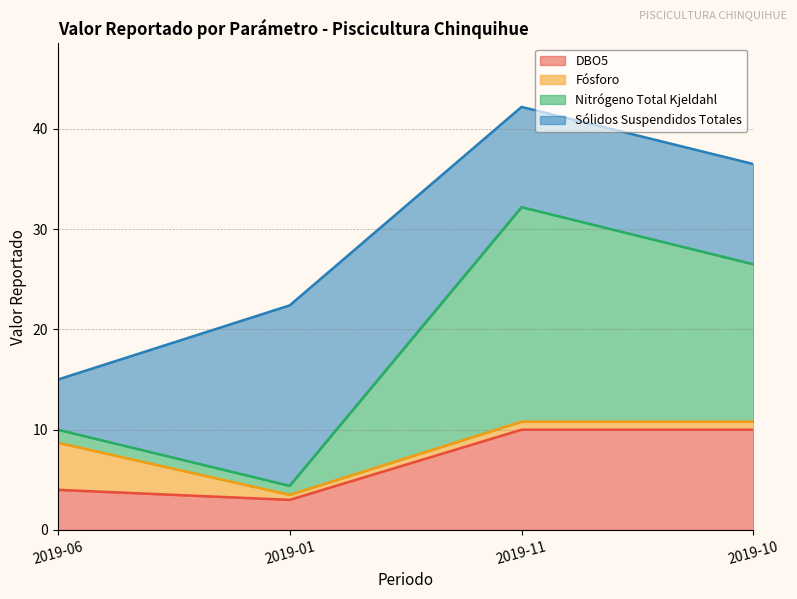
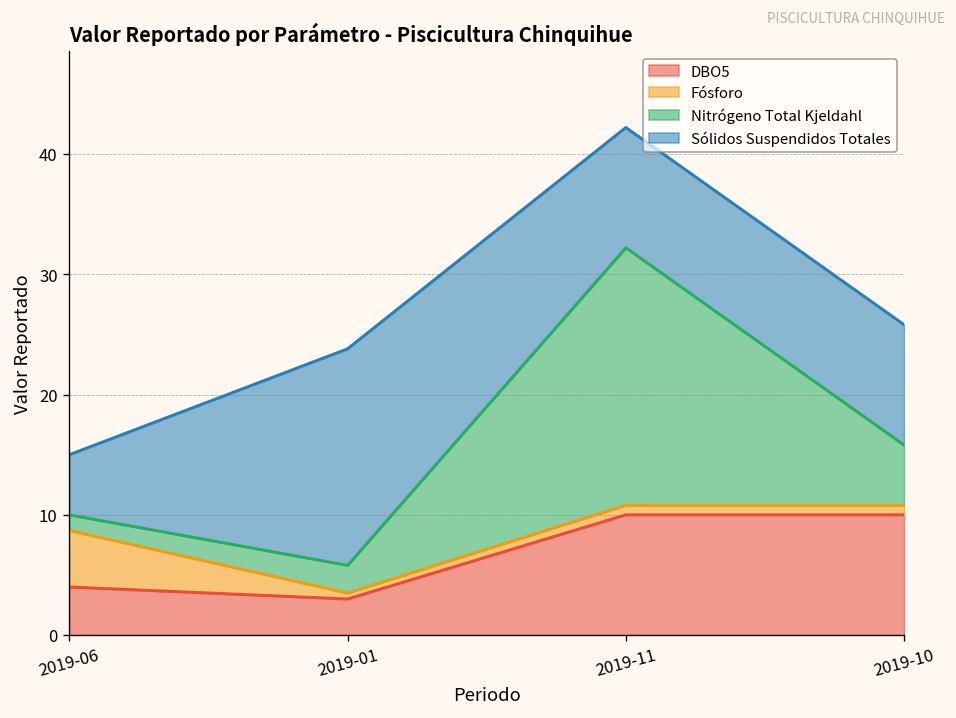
Nitrógeno Total Kjeldahl, 2019-01: 0.9 -> 2.3
Nitrógeno Total Kjeldahl, 2019-10: 15.7 -> 5.0
